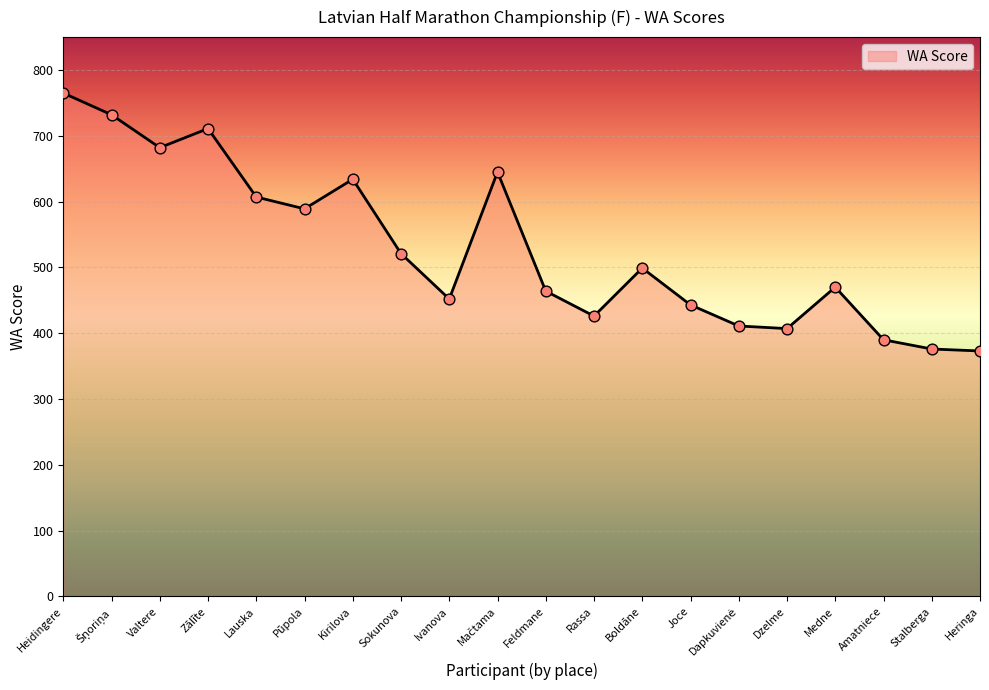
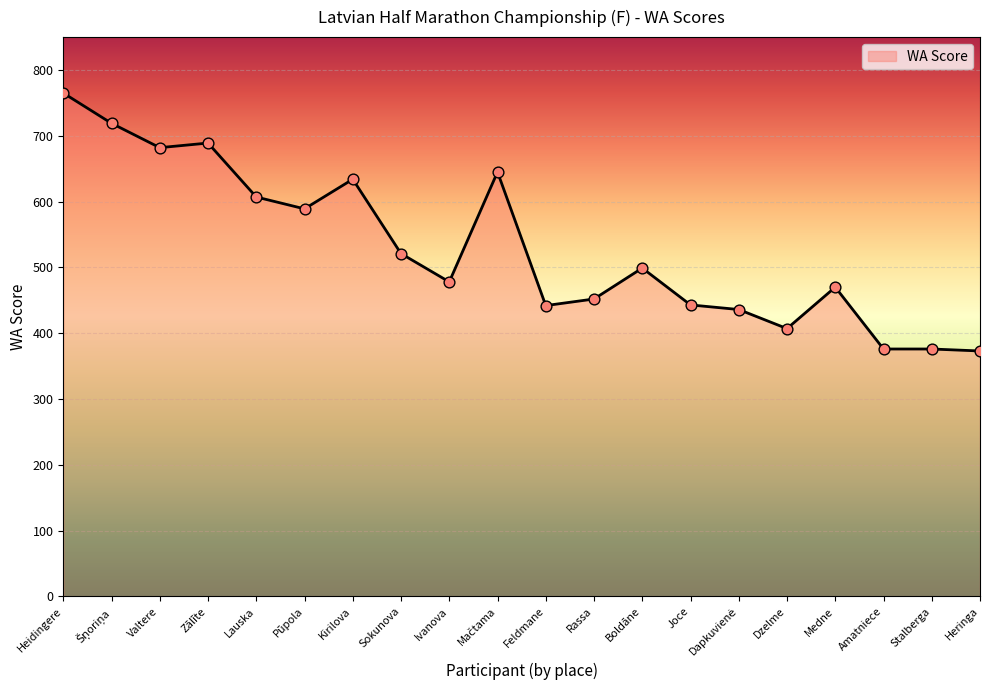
Šņoriņa: 730 -> 720
Zālīte: 710 -> 690
Ivanova: 450 -> 480
Feldmane: 460 -> 440
Rassa: 430 -> 450
Dapkuvienė: 410 -> 440
Amatniece: 390 -> 380
